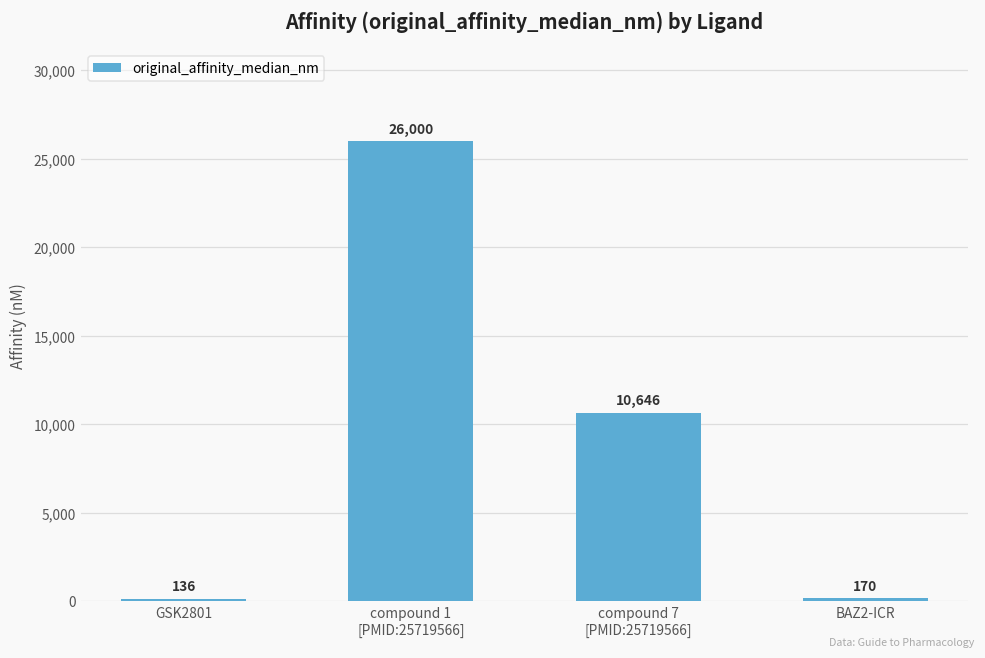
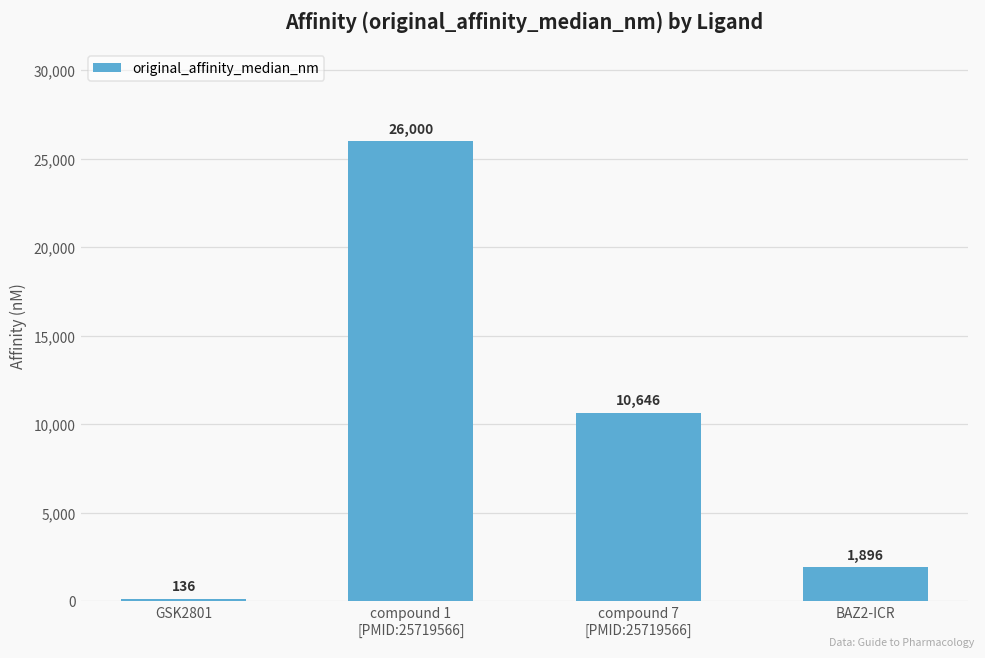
BAZ2-ICR: 170 -> 1,896
